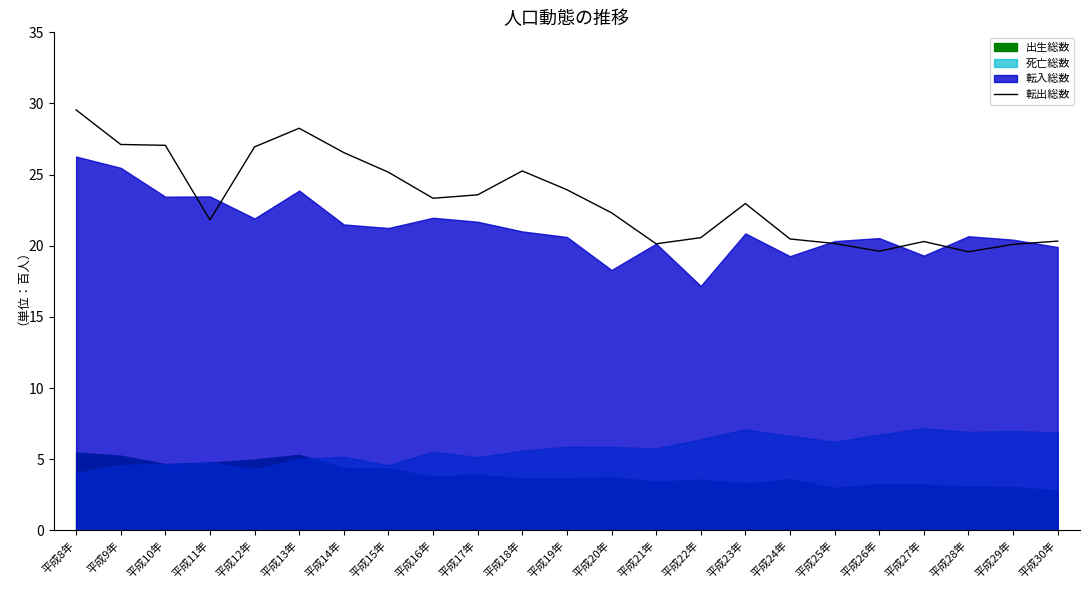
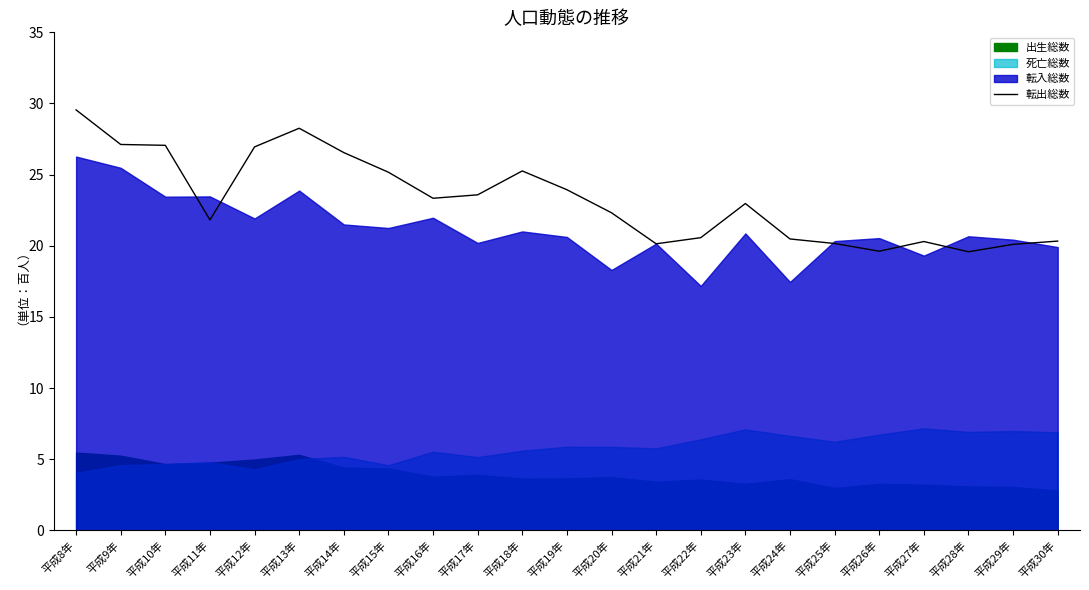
転入総数, 平成17年: 21.7 -> 20.2
転入総数, 平成24年: 19.3 -> 17.5
